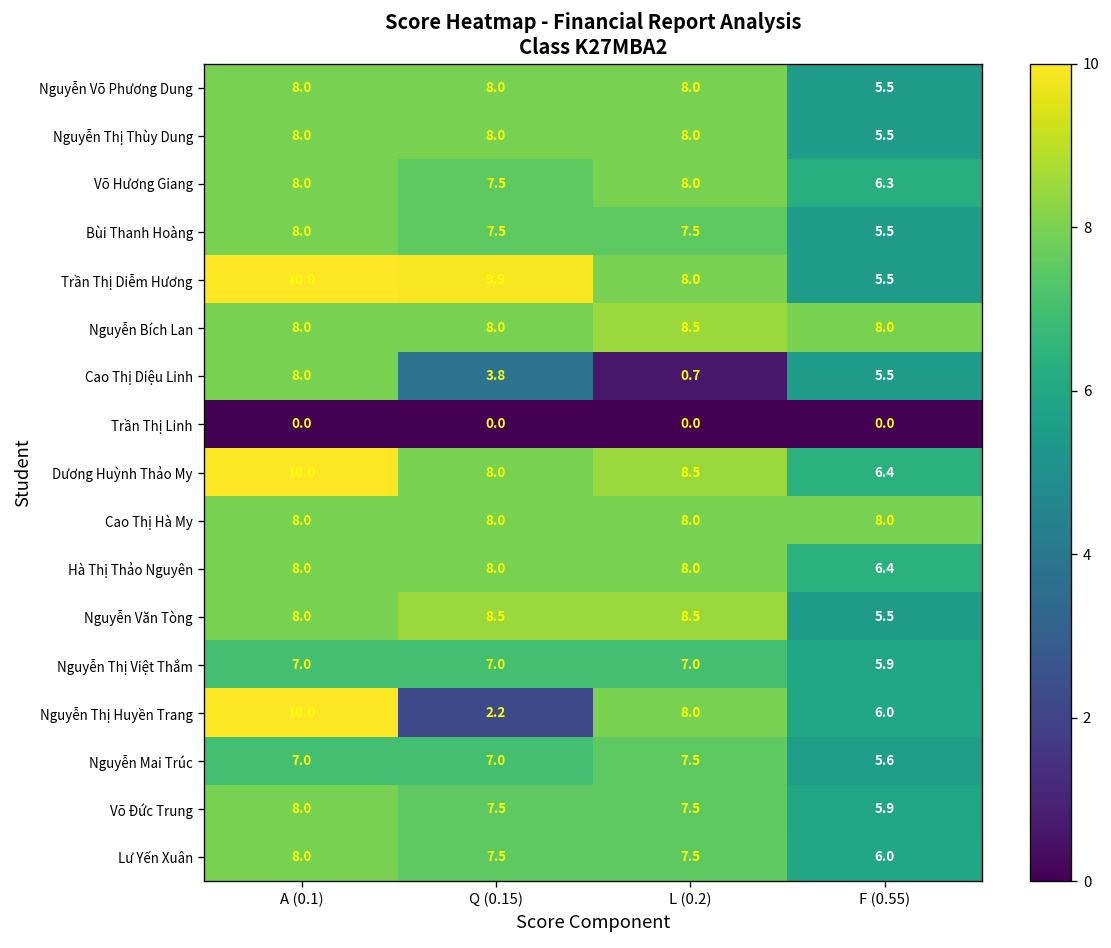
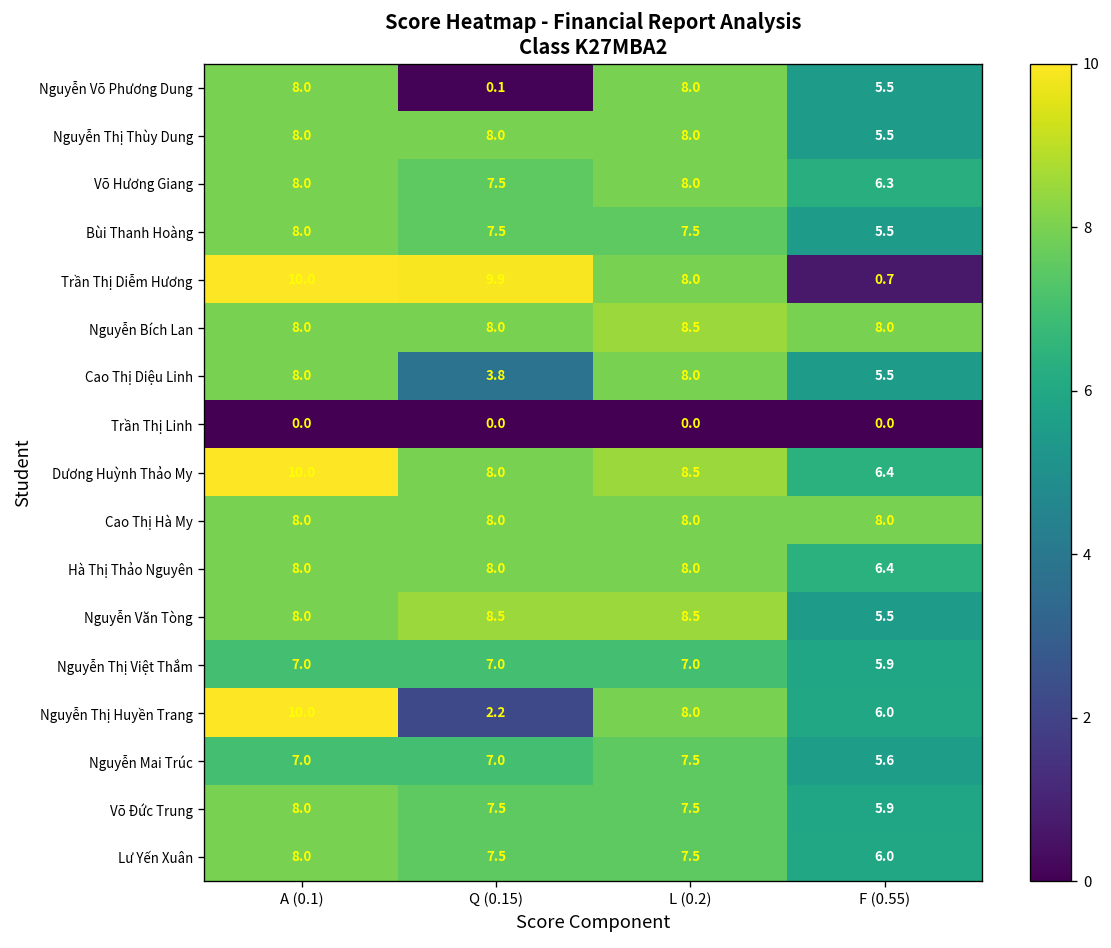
Nguyễn Võ Phương Dung, Q (0.15): 8.0 -> 0.1
Trần Thị Diễm Hương, F (0.55): 5.5 -> 0.7
Cao Thị Diệu Linh, L (0.2): 0.7 -> 8.0
